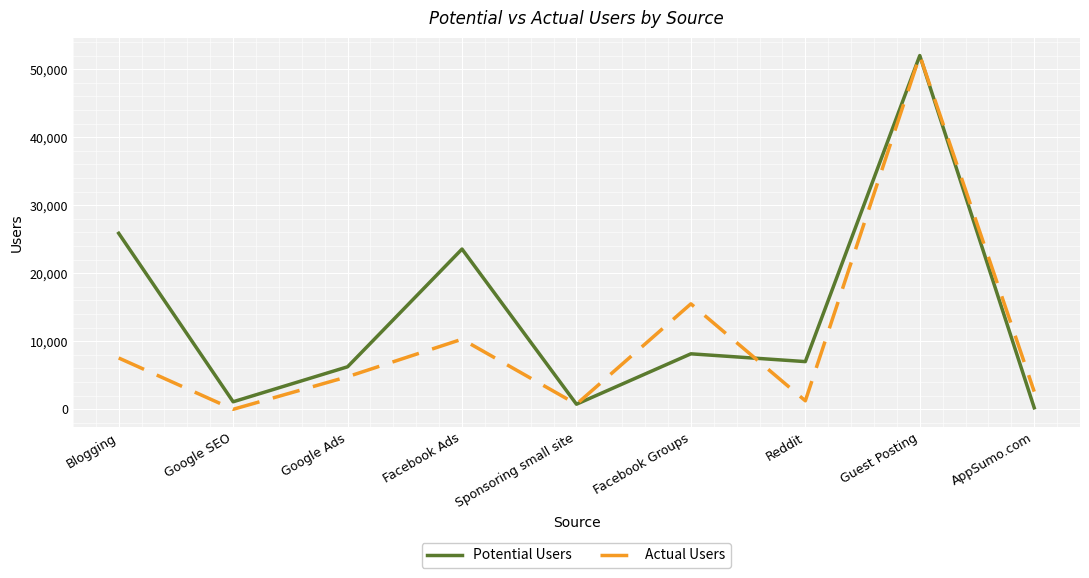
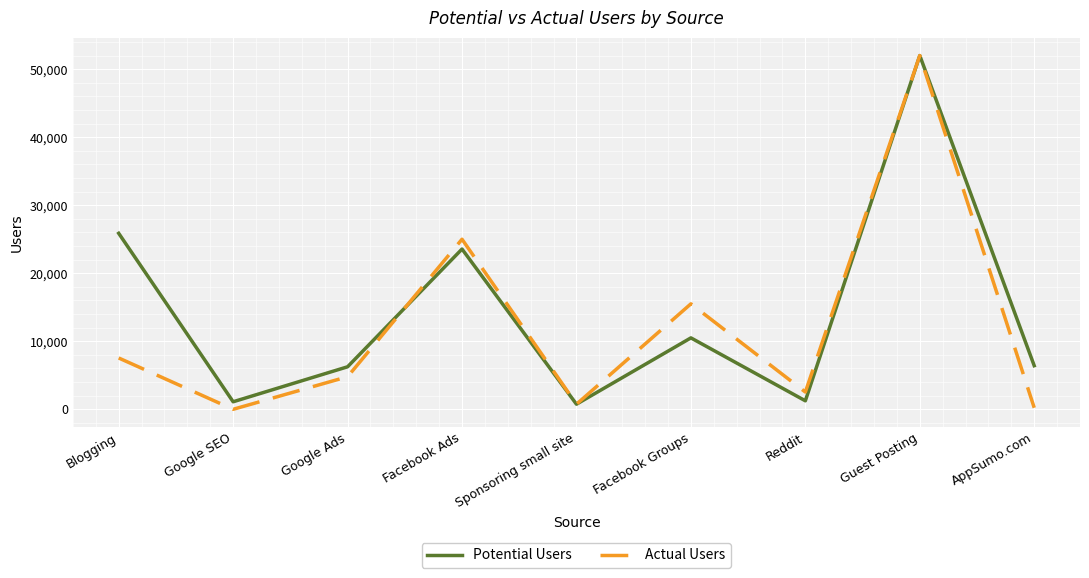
Actual Users, Facebook Ads: 10,000 -> 25,000
Potential Users, Facebook Groups: 8,000 -> 11,000
Potential Users, Reddit: 7,000 -> 1,000
Actual Users, Reddit: 1,000 -> 3,000
Potential Users, AppSumo.com: 0 -> 6,000
Actual Users, AppSumo.com: 3,000 -> 0
